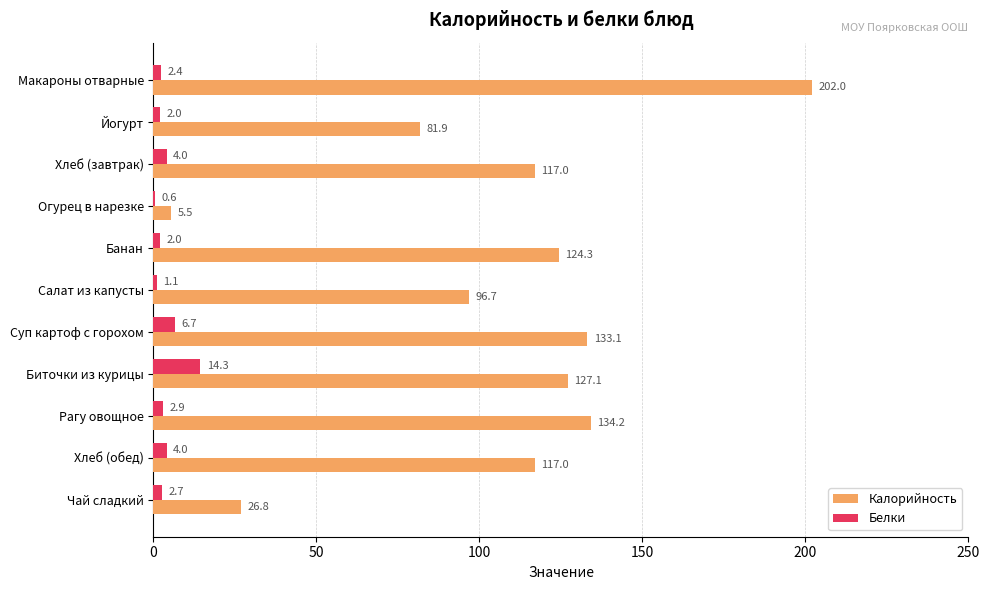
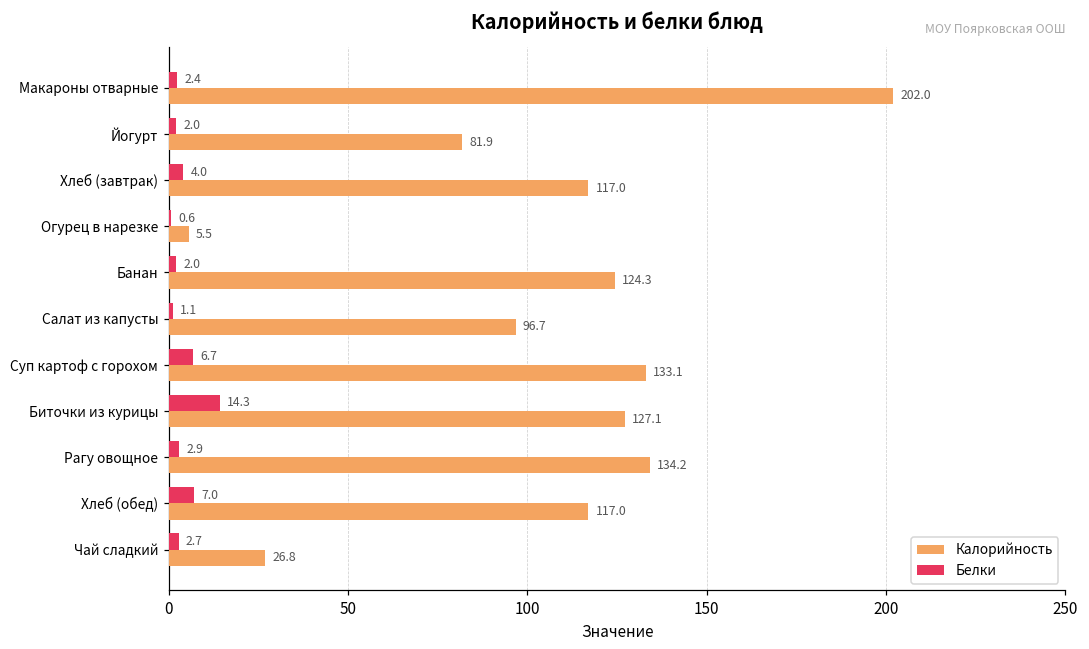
Белки, Хлеб (обед): 4.0 -> 7.0
